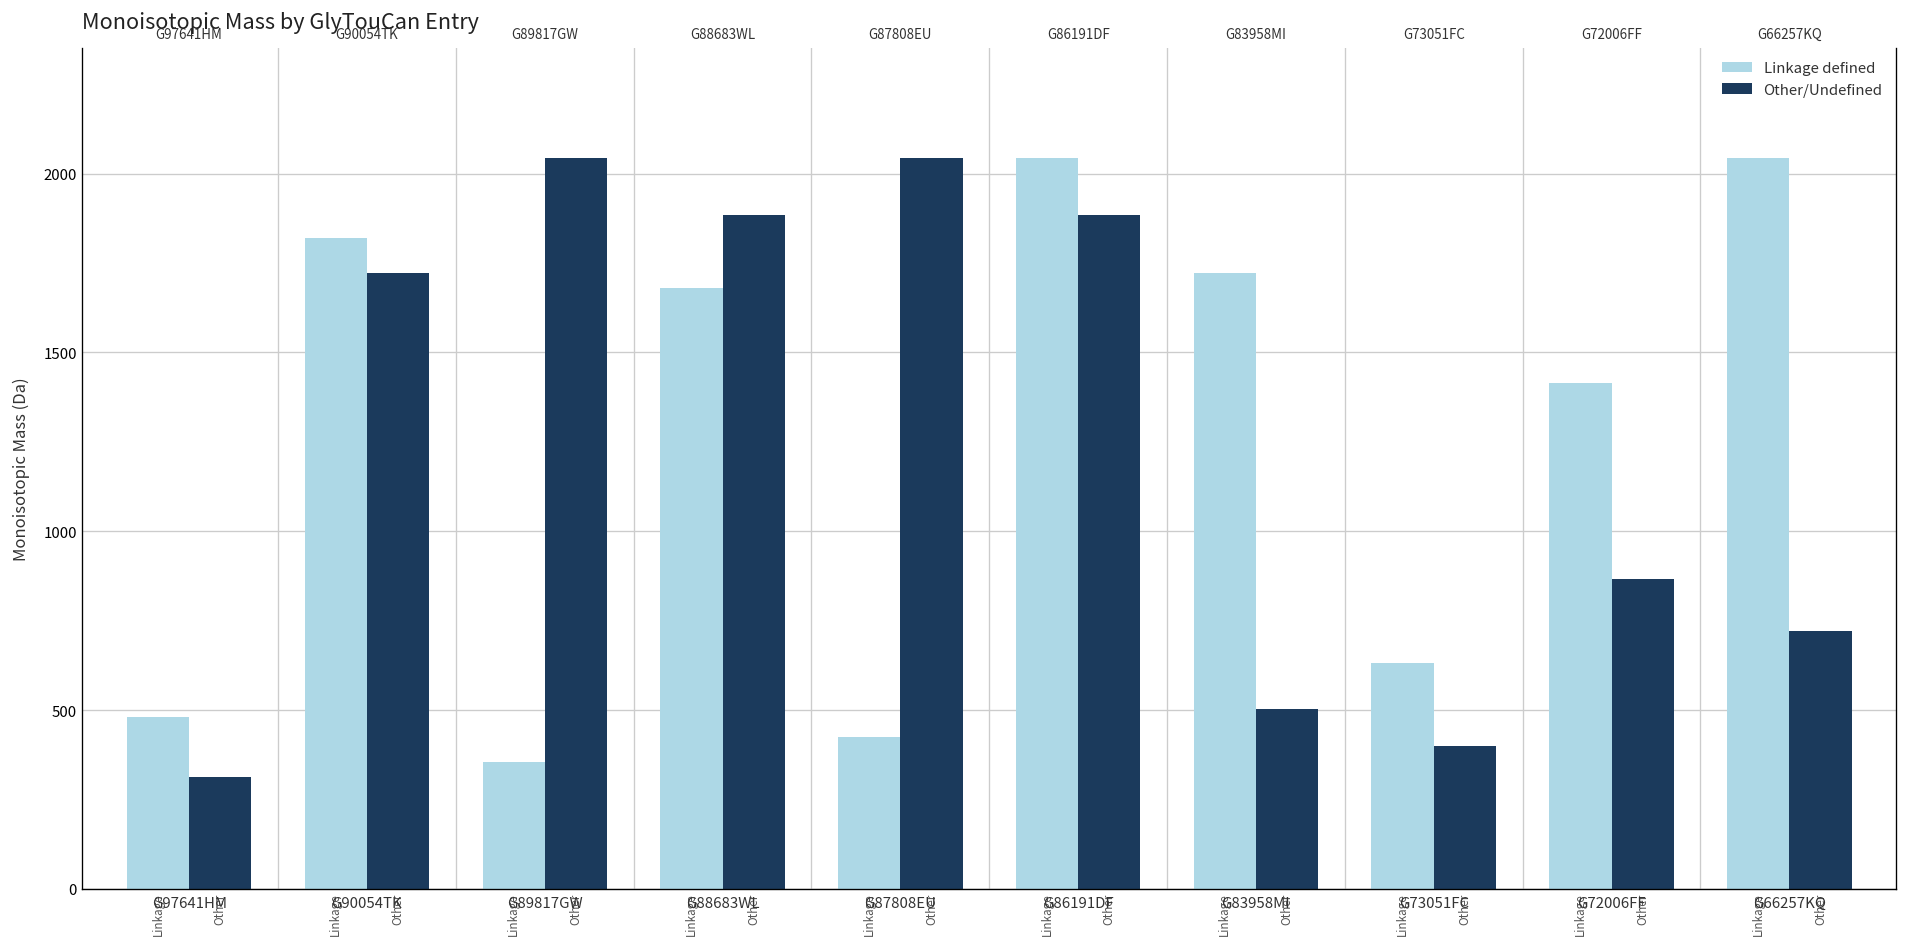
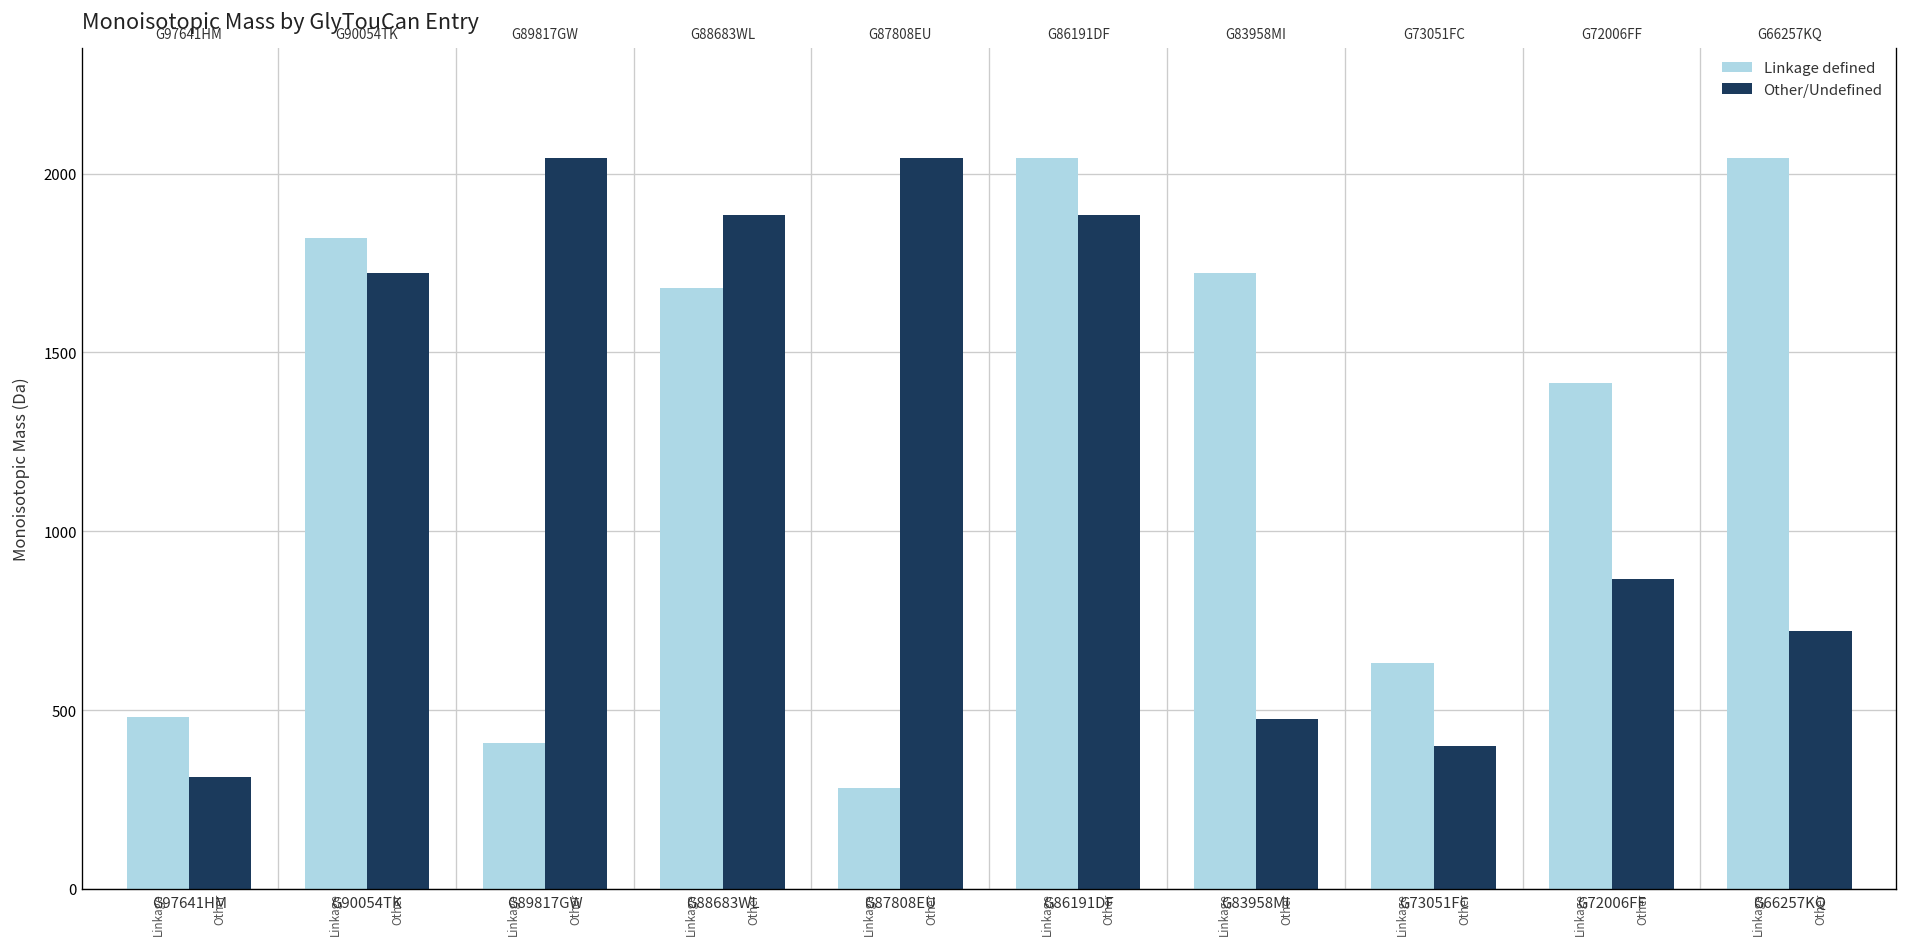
Linkage defined, G89817GW: 360 -> 410
Linkage defined, G87808EU: 420 -> 280
Other/Undefined, G83958MI: 500 -> 480
